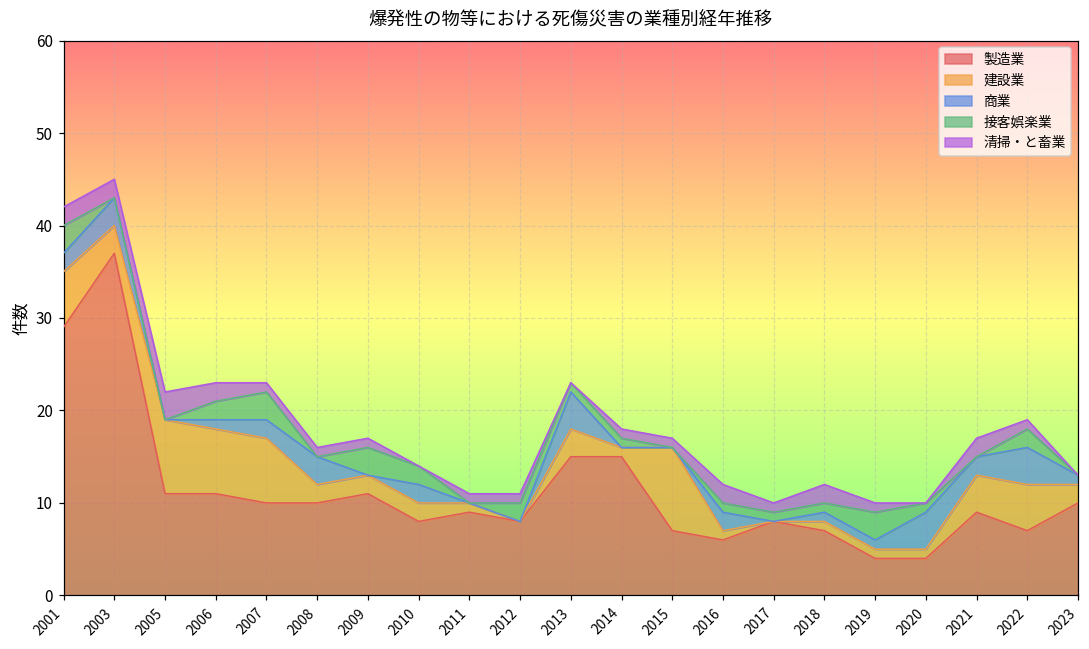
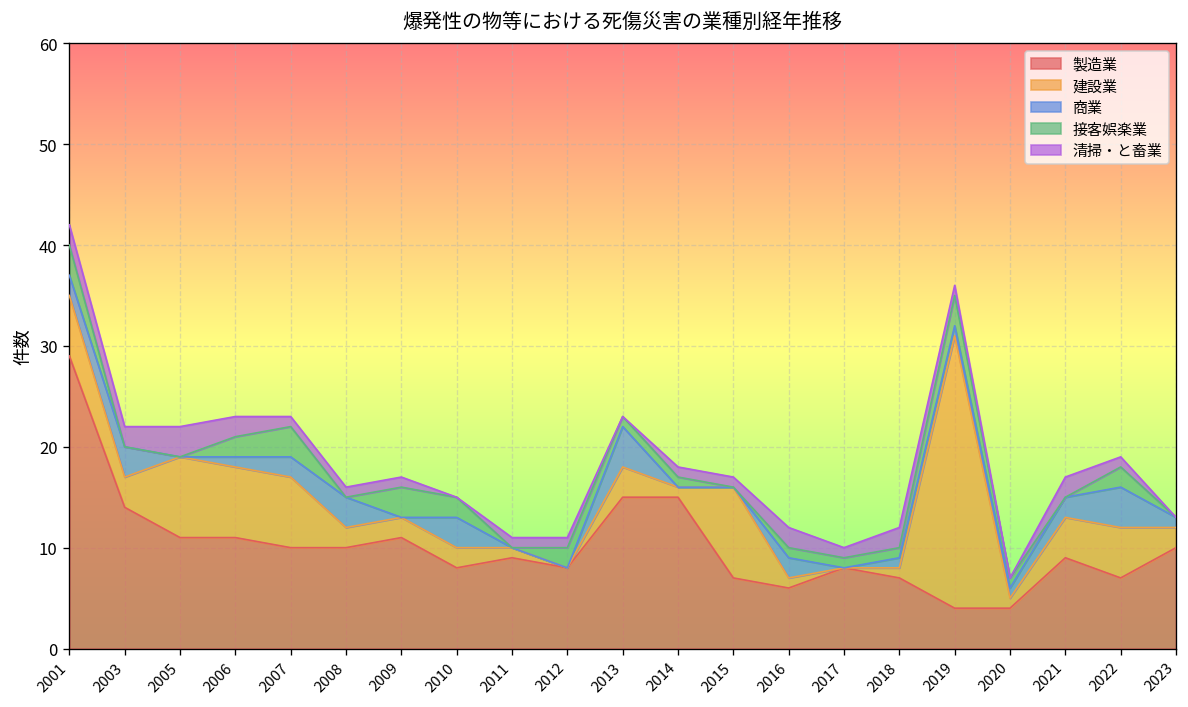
製造業, 2003: 37 -> 14
商業, 2010: 2 -> 3
建設業, 2019: 1 -> 27
商業, 2020: 4 -> 1
